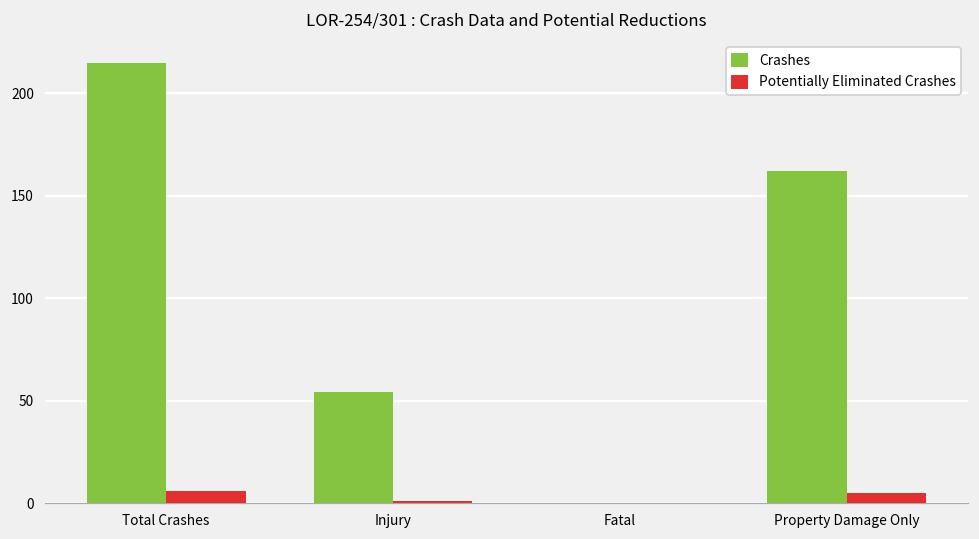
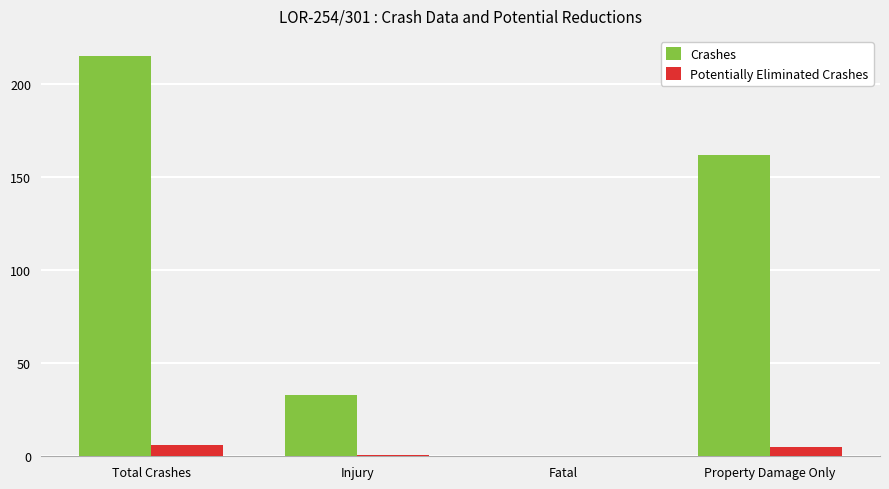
Crashes, Injury: 54 -> 33
